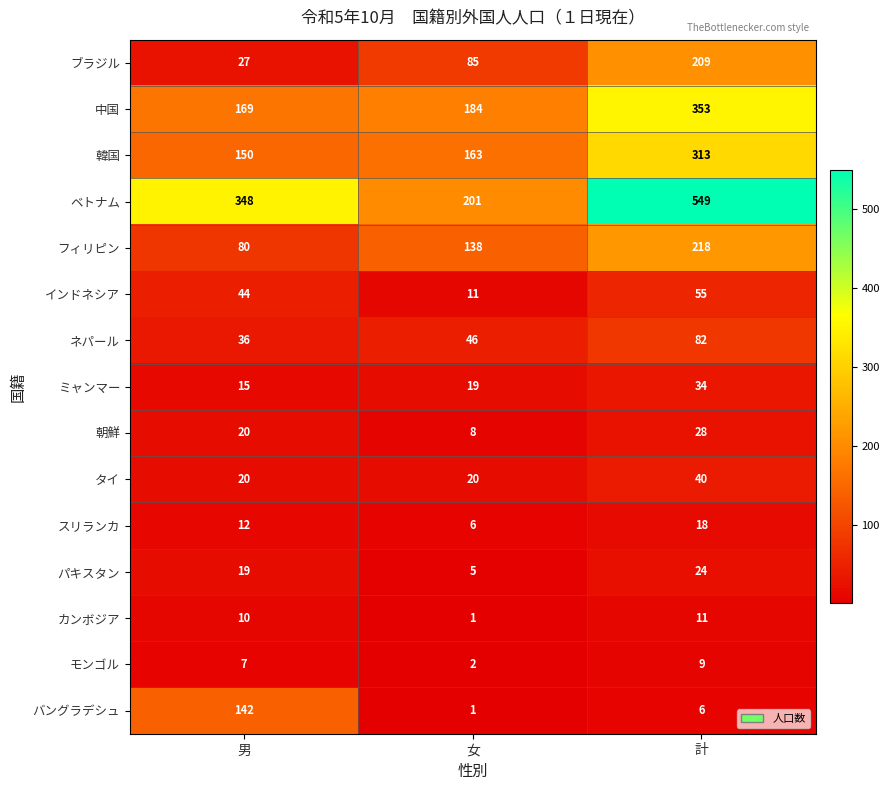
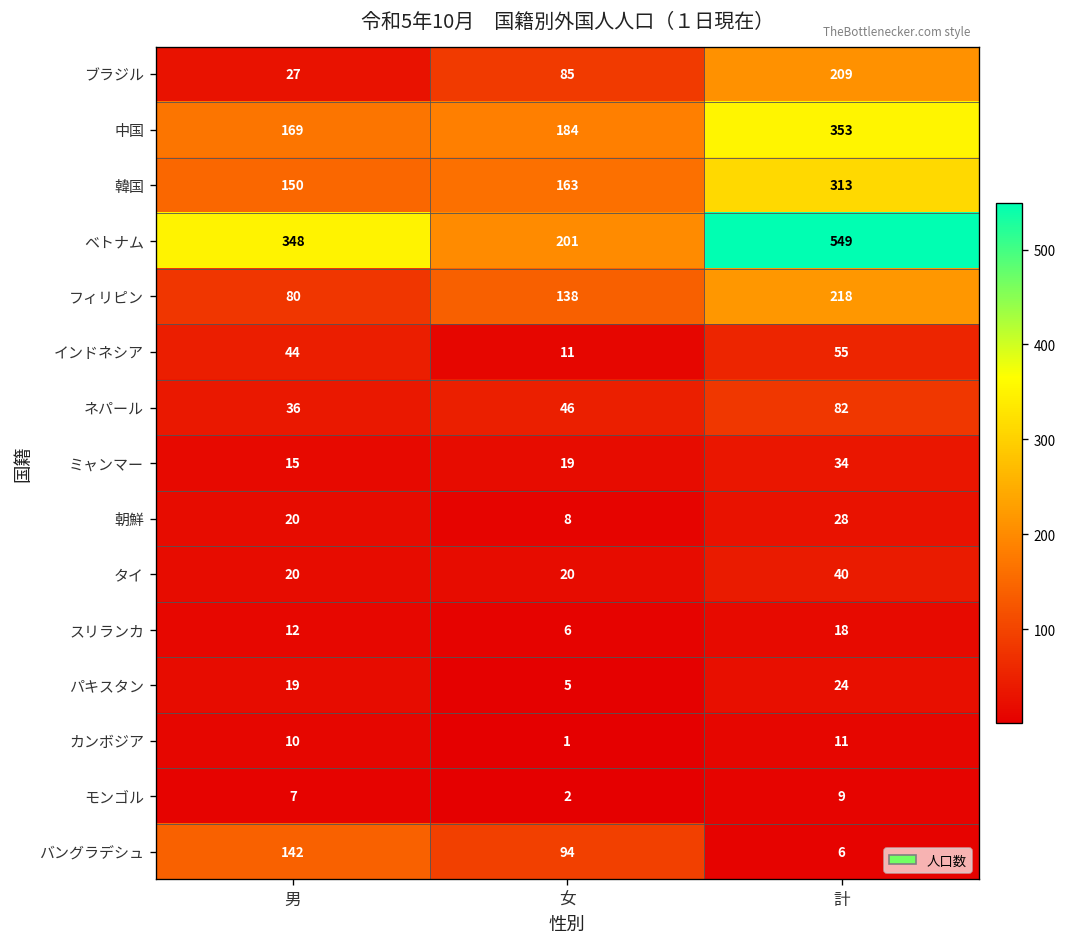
バングラデシュ, 女: 1 -> 94
